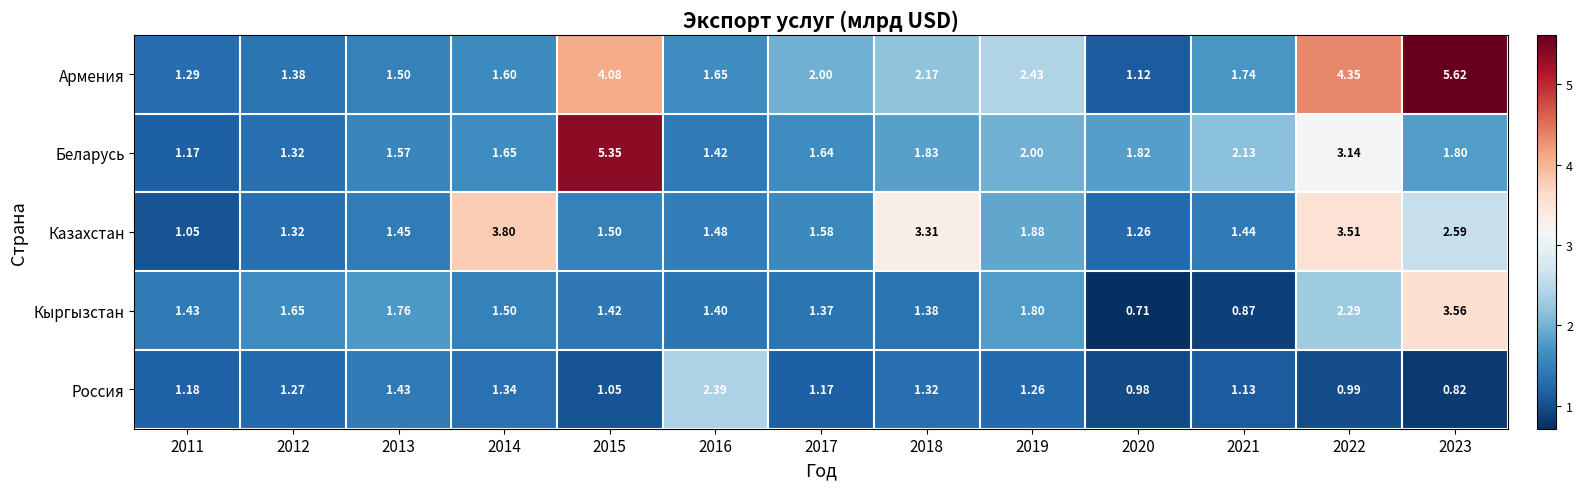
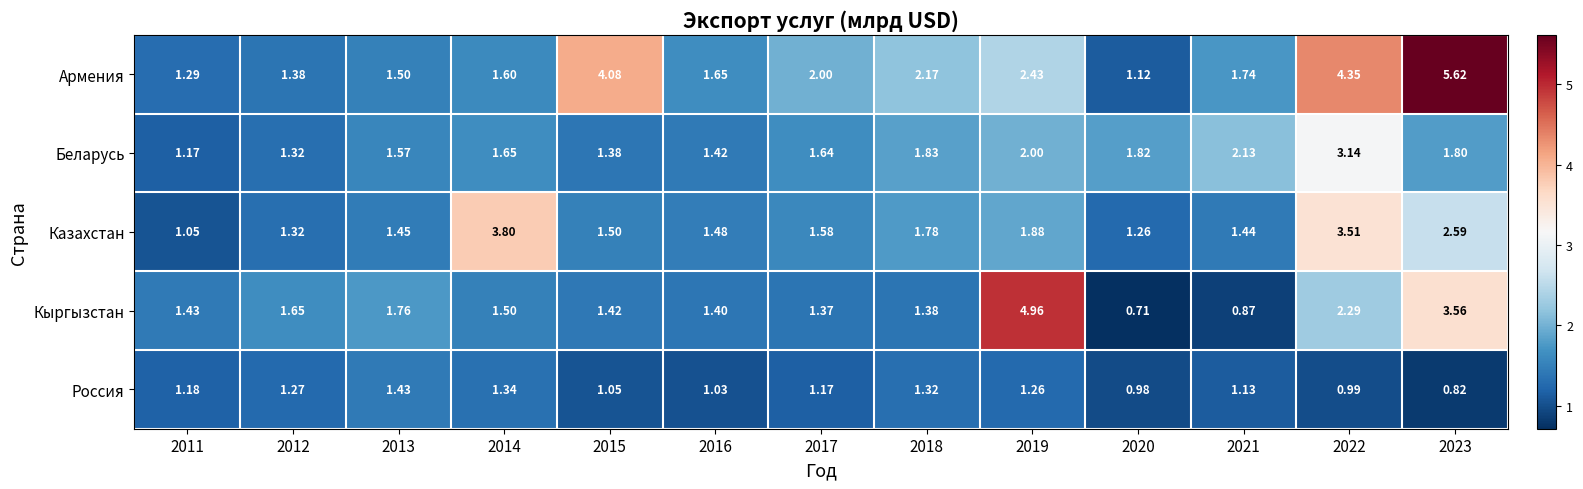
Беларусь, 2015: 5.35 -> 1.38
Казахстан, 2018: 3.31 -> 1.78
Кыргызстан, 2019: 1.80 -> 4.96
Россия, 2016: 2.39 -> 1.03
